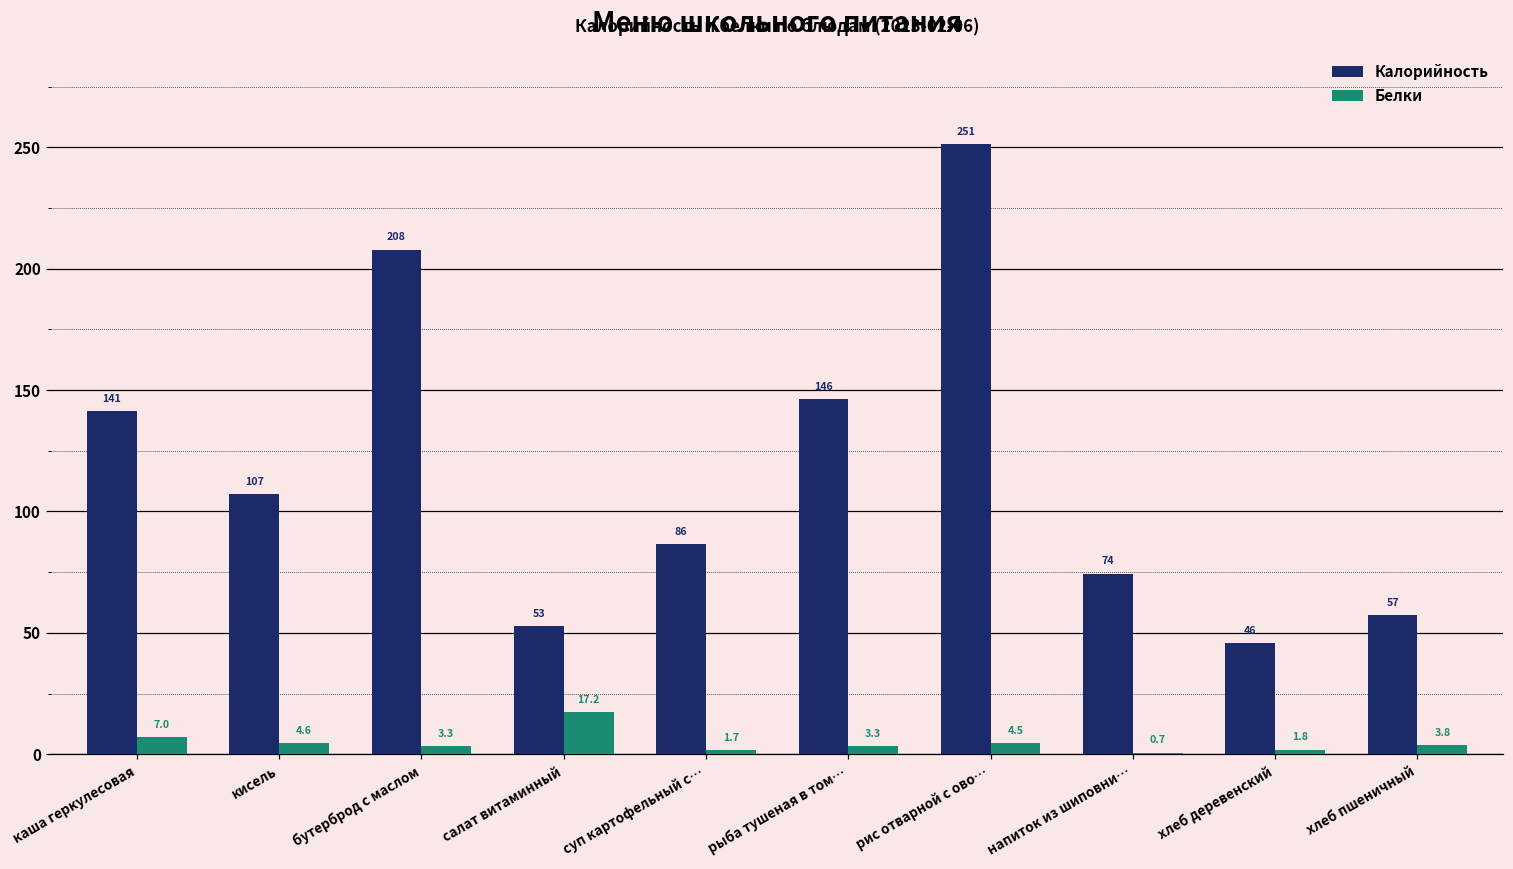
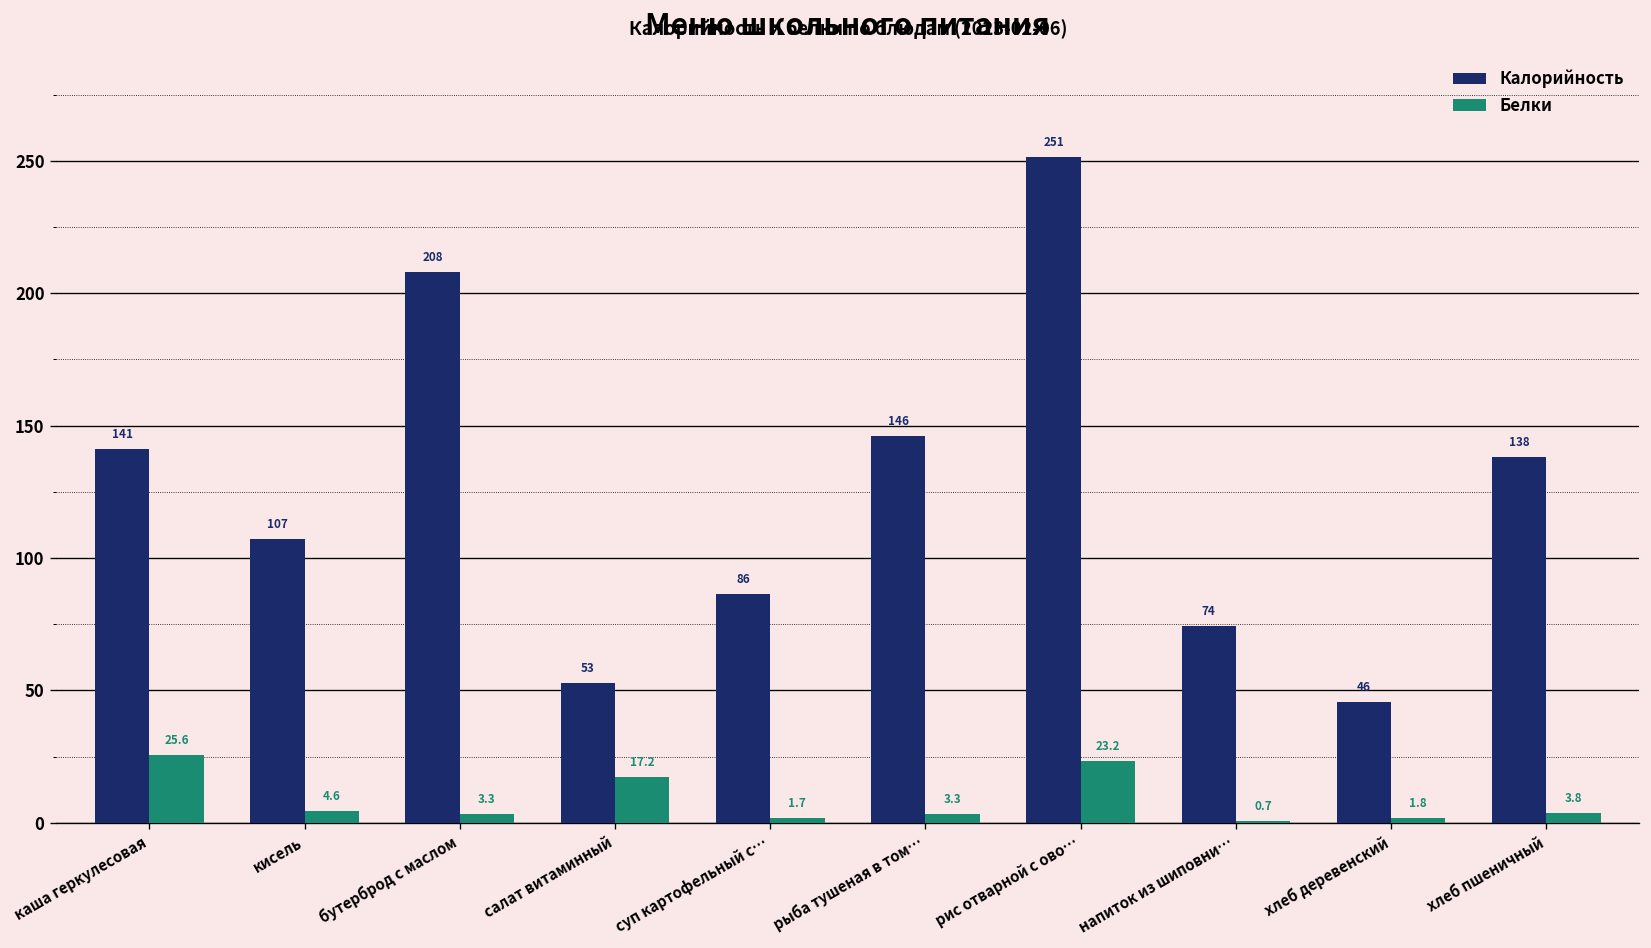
Белки, каша геркулесовая: 7.0 -> 25.6
Белки, рис отварной с ово…: 4.5 -> 23.2
Калорийность, хлеб пшеничный: 57 -> 138
